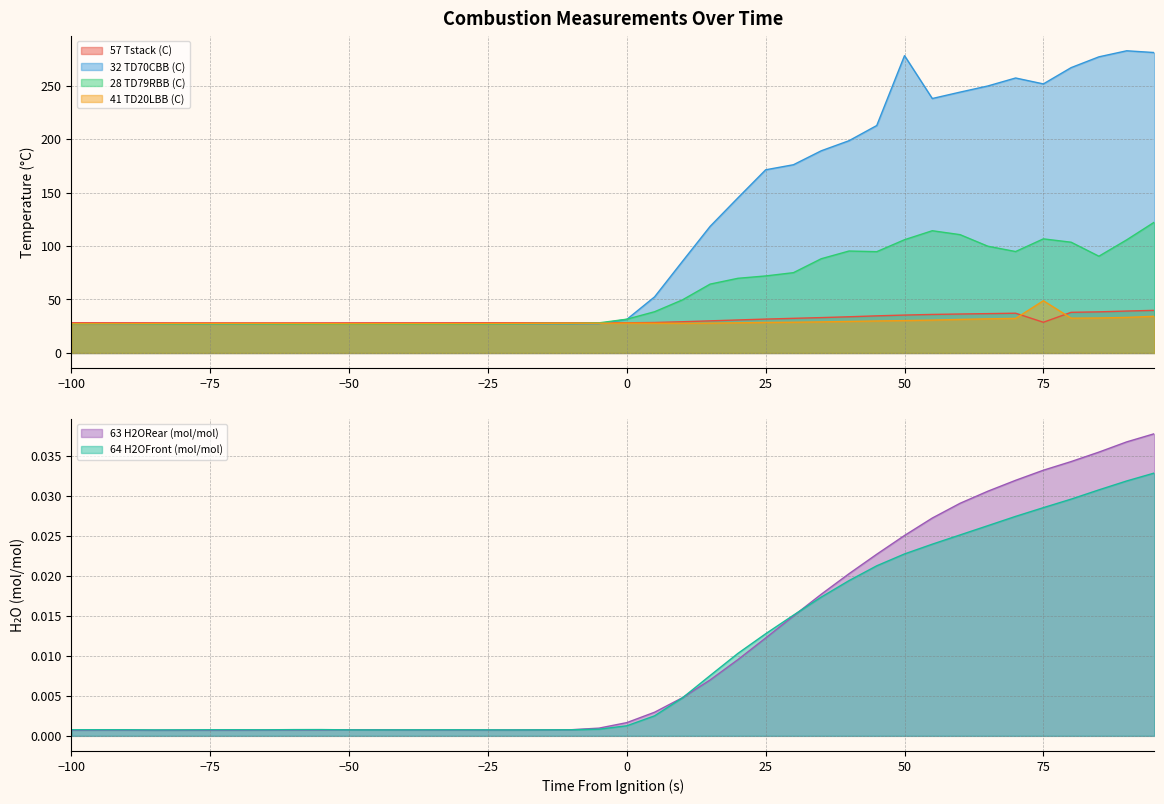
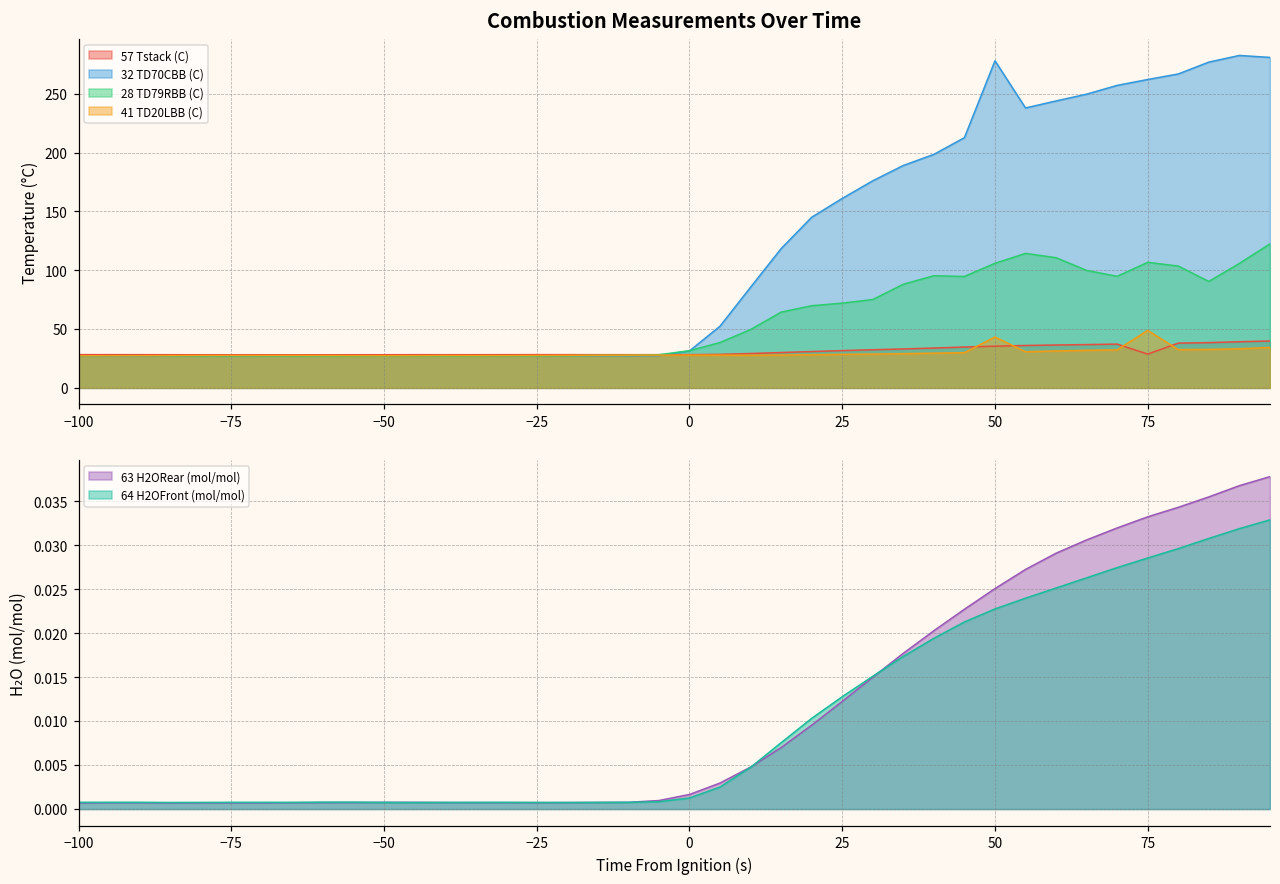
Combustion Measurements Over Time, 32 TD70CBB (C), 25: 171 -> 161
Combustion Measurements Over Time, 41 TD20LBB (C), 50: 30 -> 43
Combustion Measurements Over Time, 32 TD70CBB (C), 75: 252 -> 262
